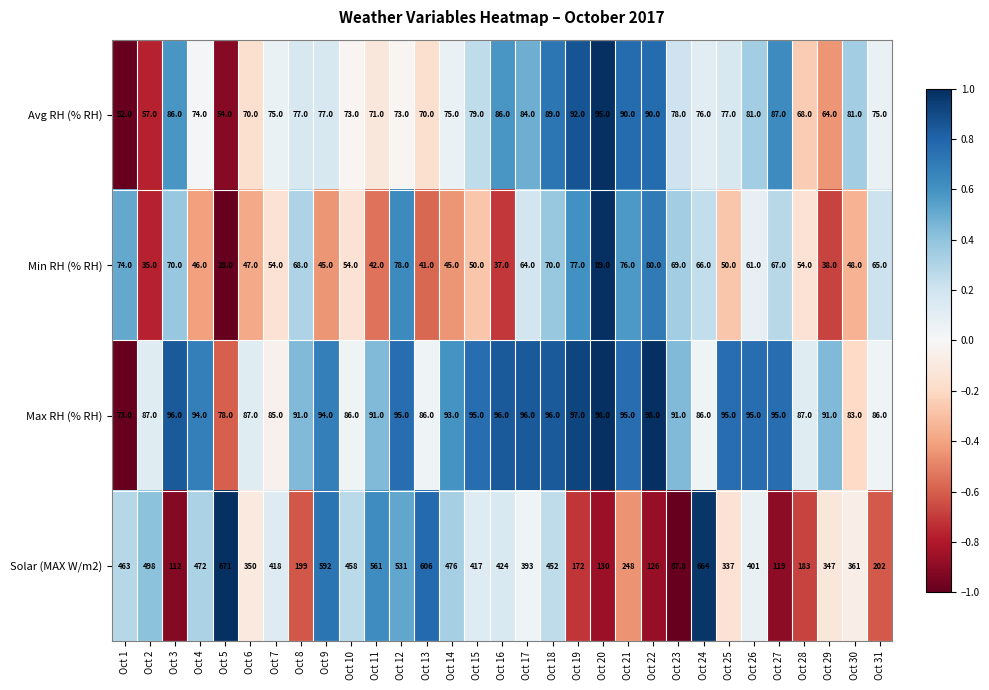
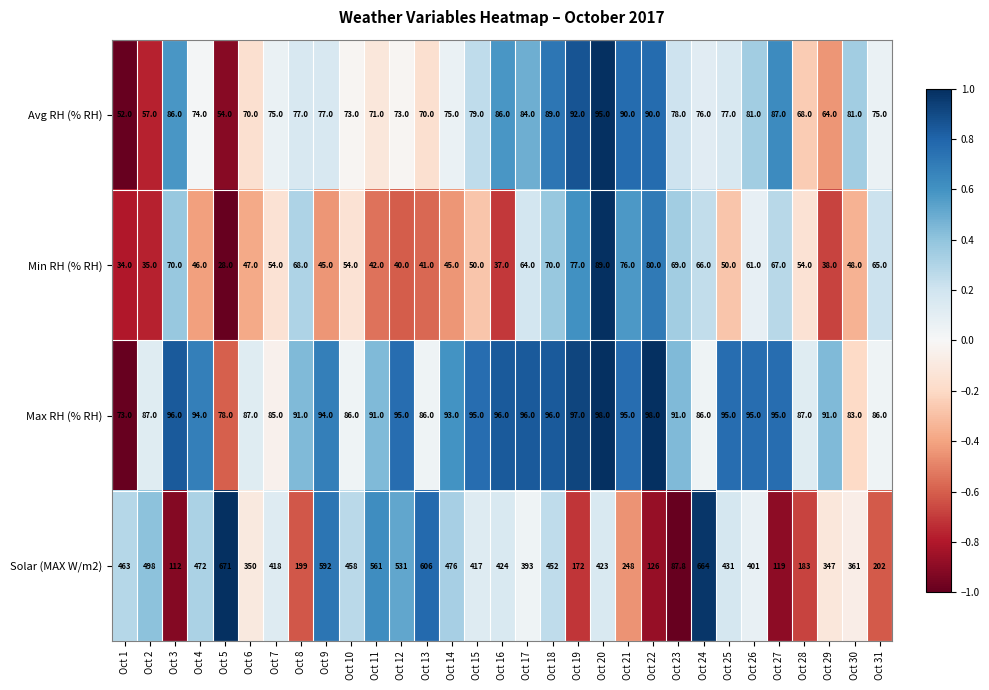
Min RH (% RH), Oct 1: 74.0 -> 34.0
Min RH (% RH), Oct 12: 78.0 -> 40.0
Solar (MAX W/m2), Oct 20: 130 -> 423
Solar (MAX W/m2), Oct 25: 337 -> 431
